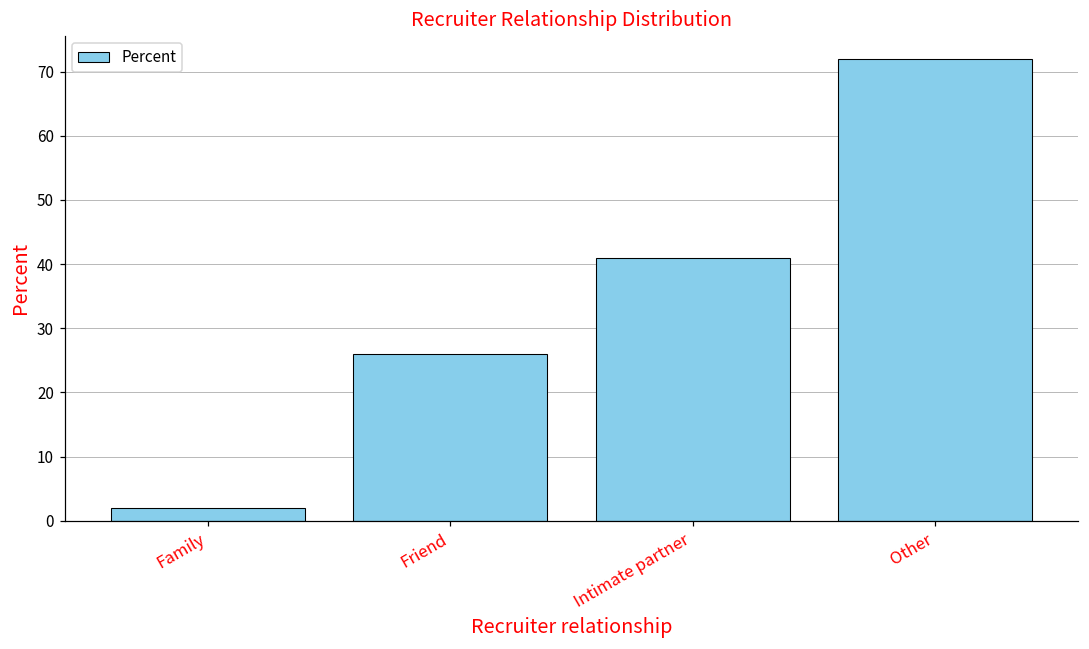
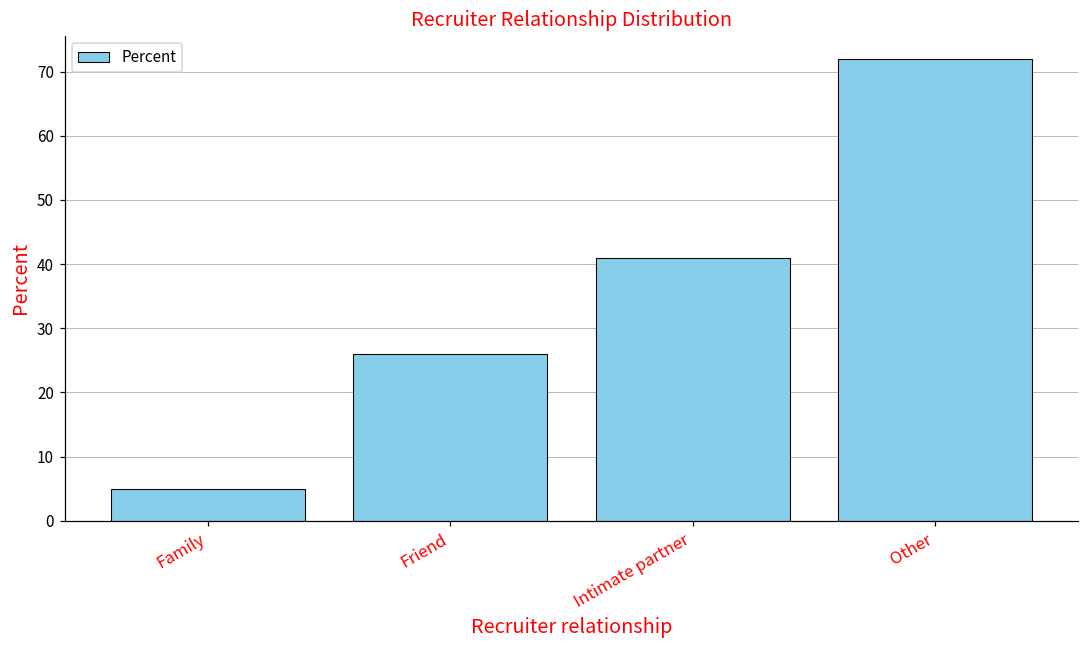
Family: 2 -> 5
